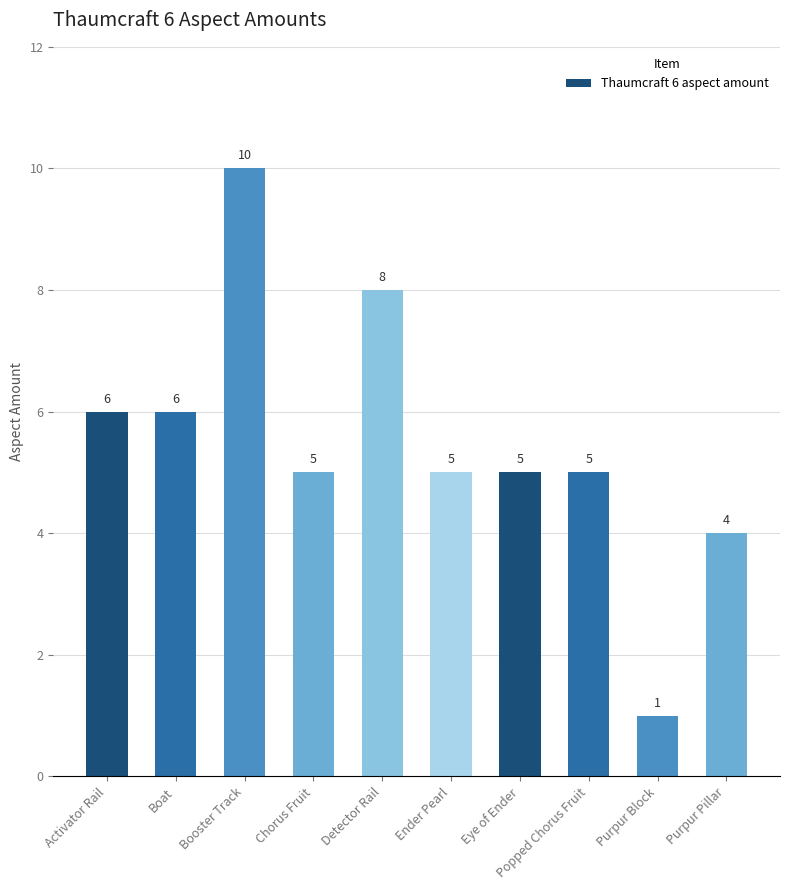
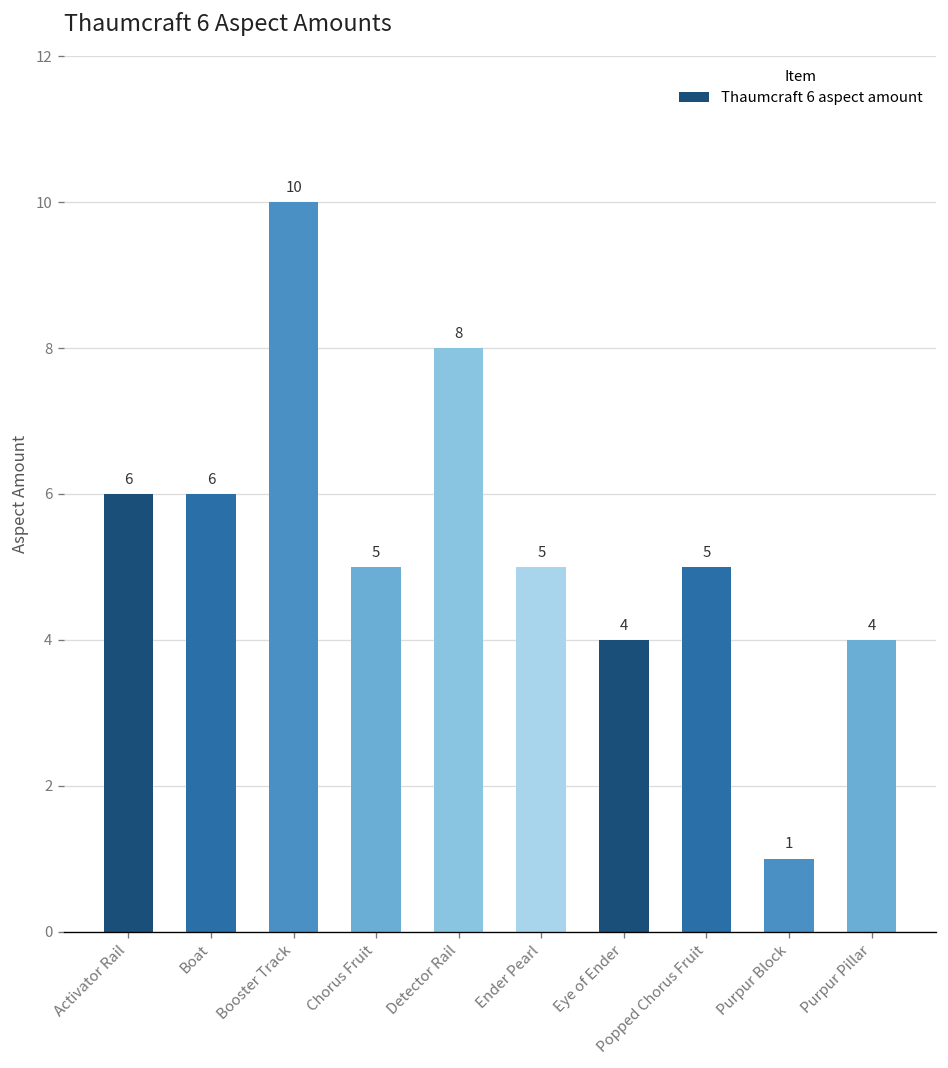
Eye of Ender: 5 -> 4
